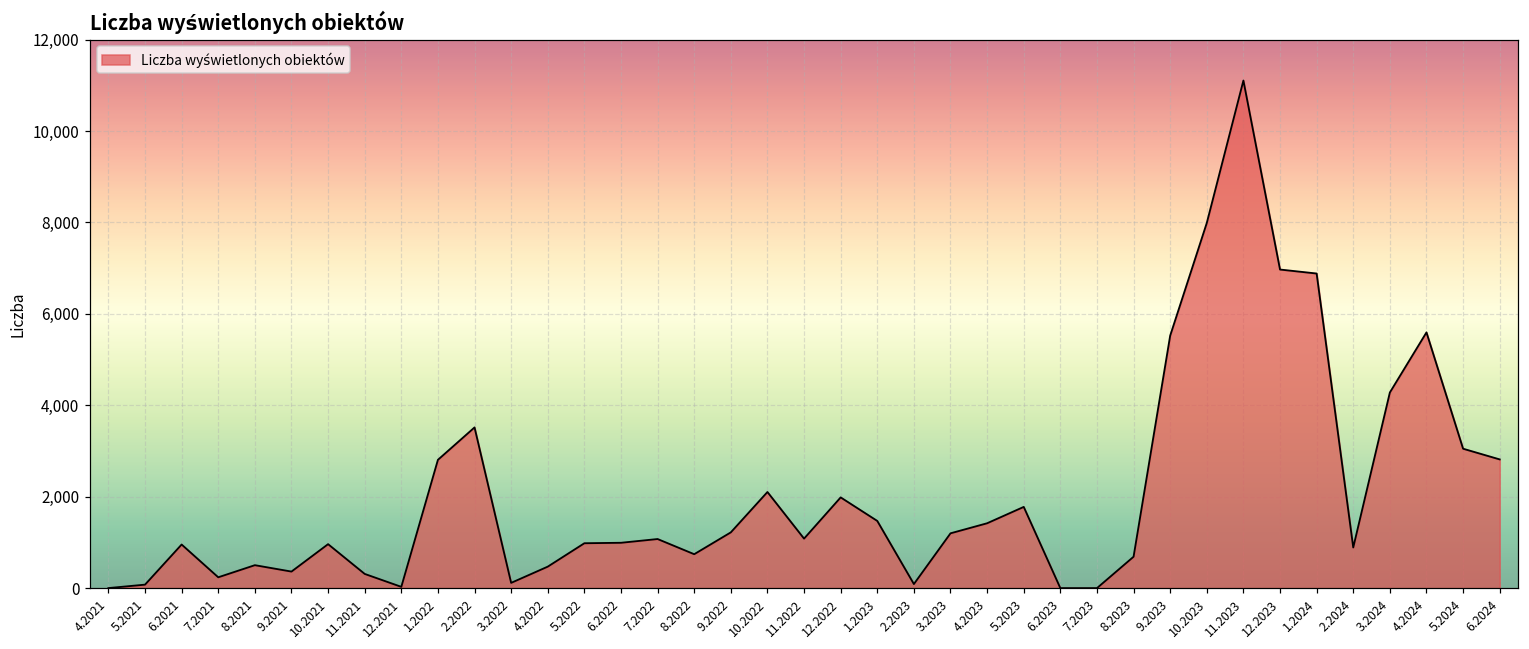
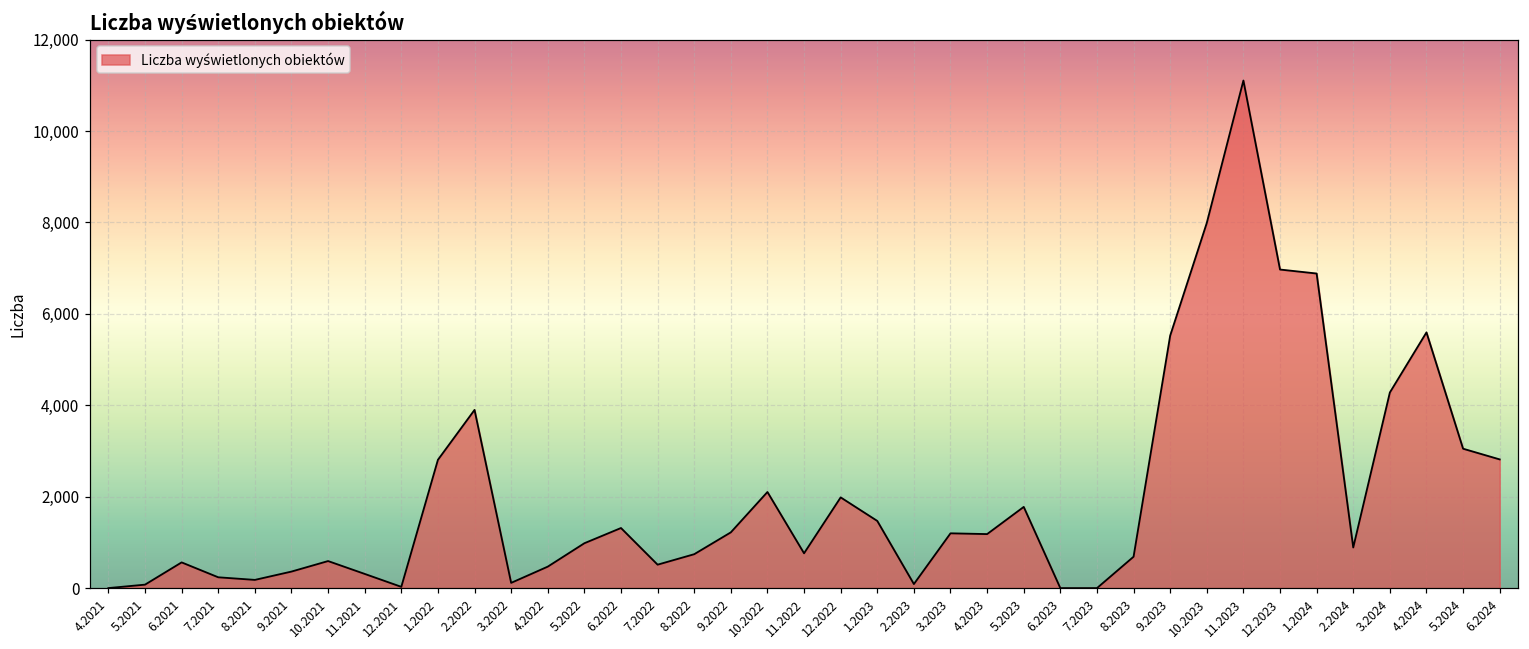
6.2021: 1,000 -> 600
8.2021: 500 -> 200
10.2021: 1,000 -> 600
2.2022: 3,500 -> 3,900
6.2022: 1,000 -> 1,300
7.2022: 1,100 -> 500
11.2022: 1,100 -> 800
4.2023: 1,400 -> 1,200
